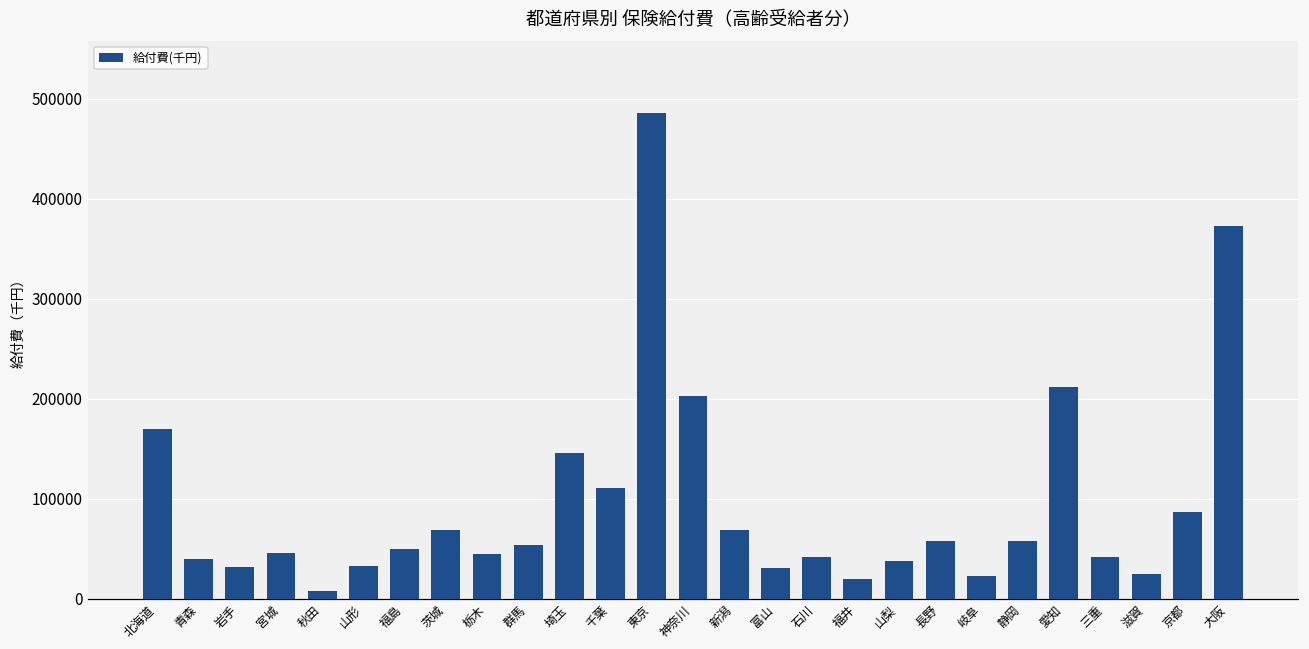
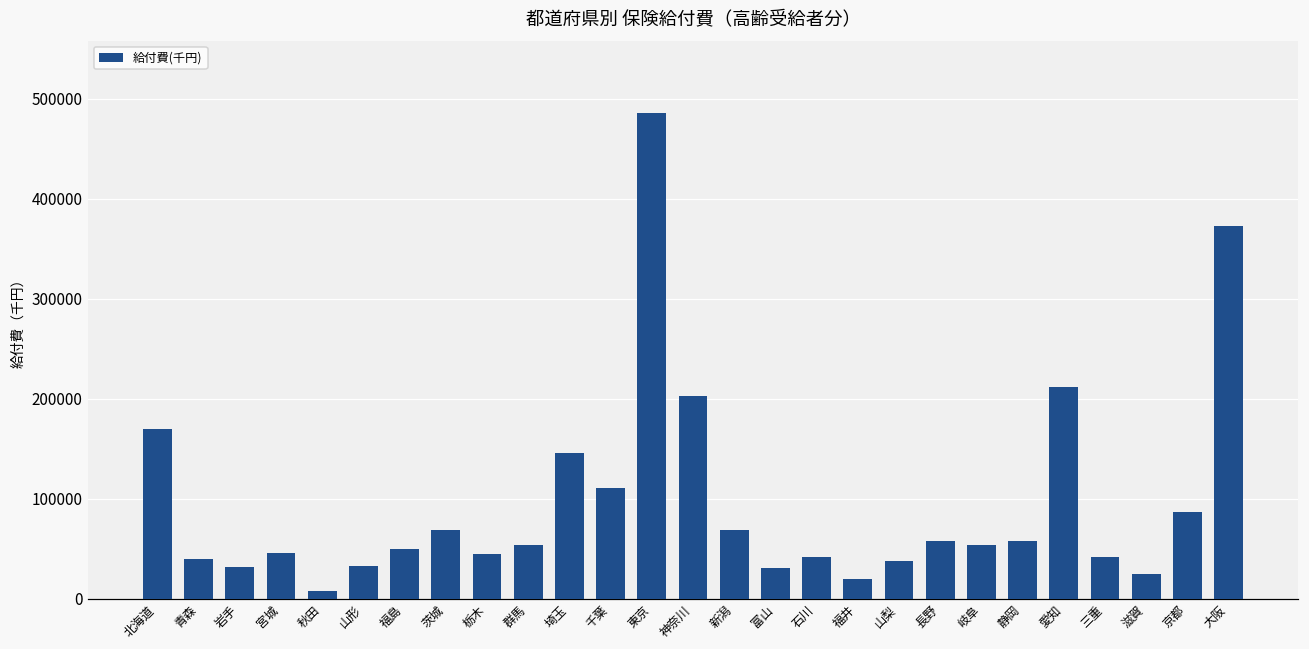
岐阜: 20000 -> 50000
